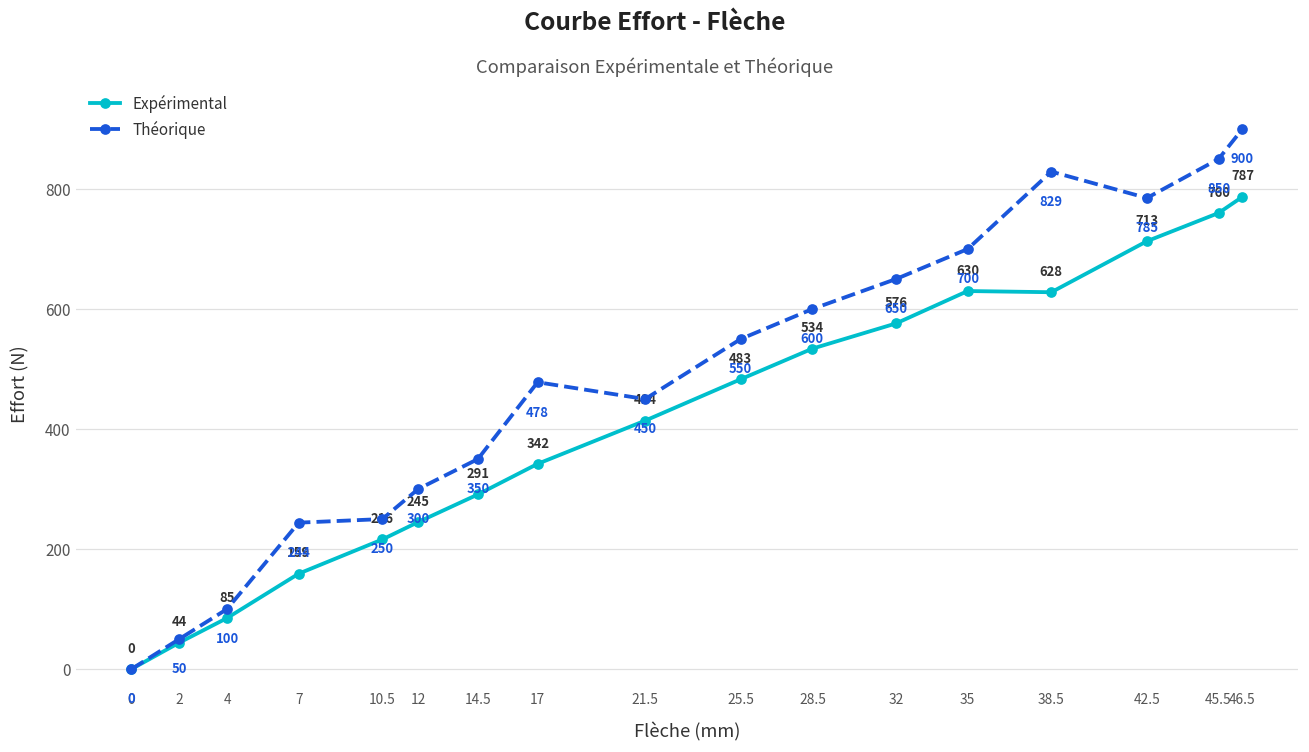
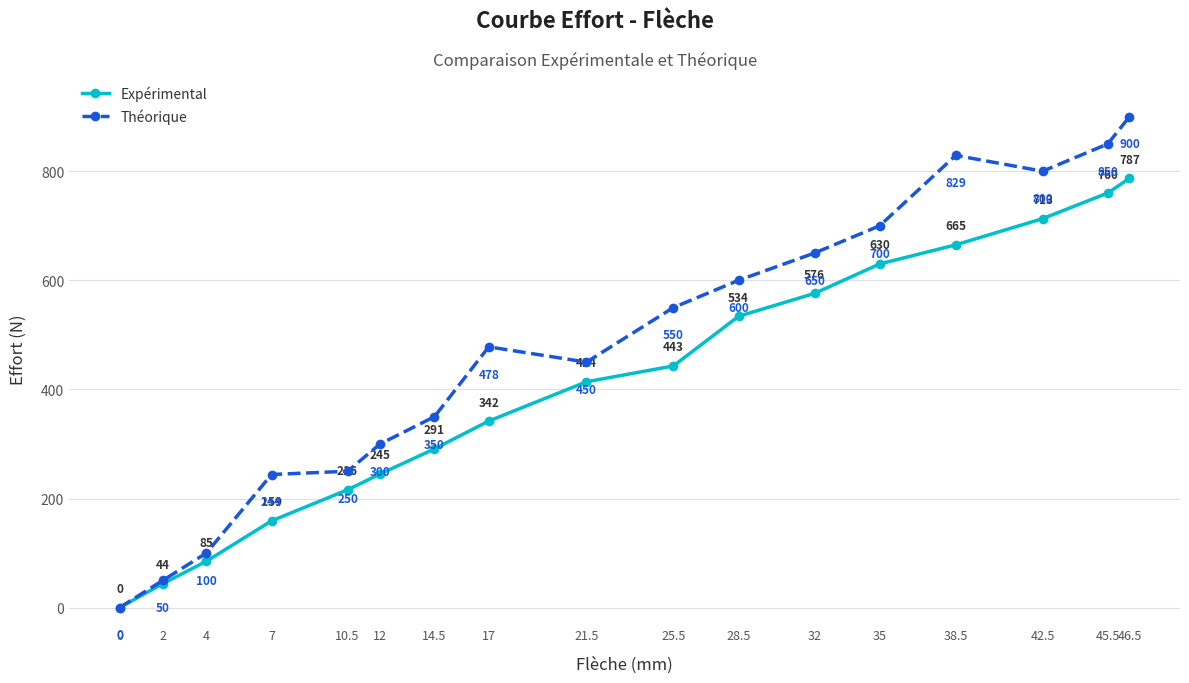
Expérimental, 25.5: 483 -> 443
Expérimental, 38.5: 628 -> 665
Théorique, 42.5: 785 -> 800
